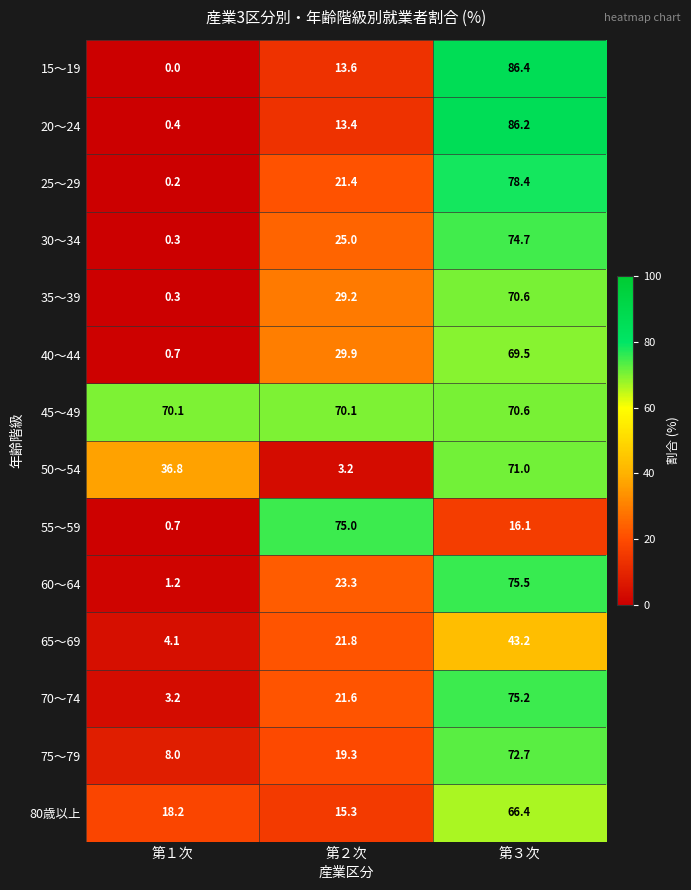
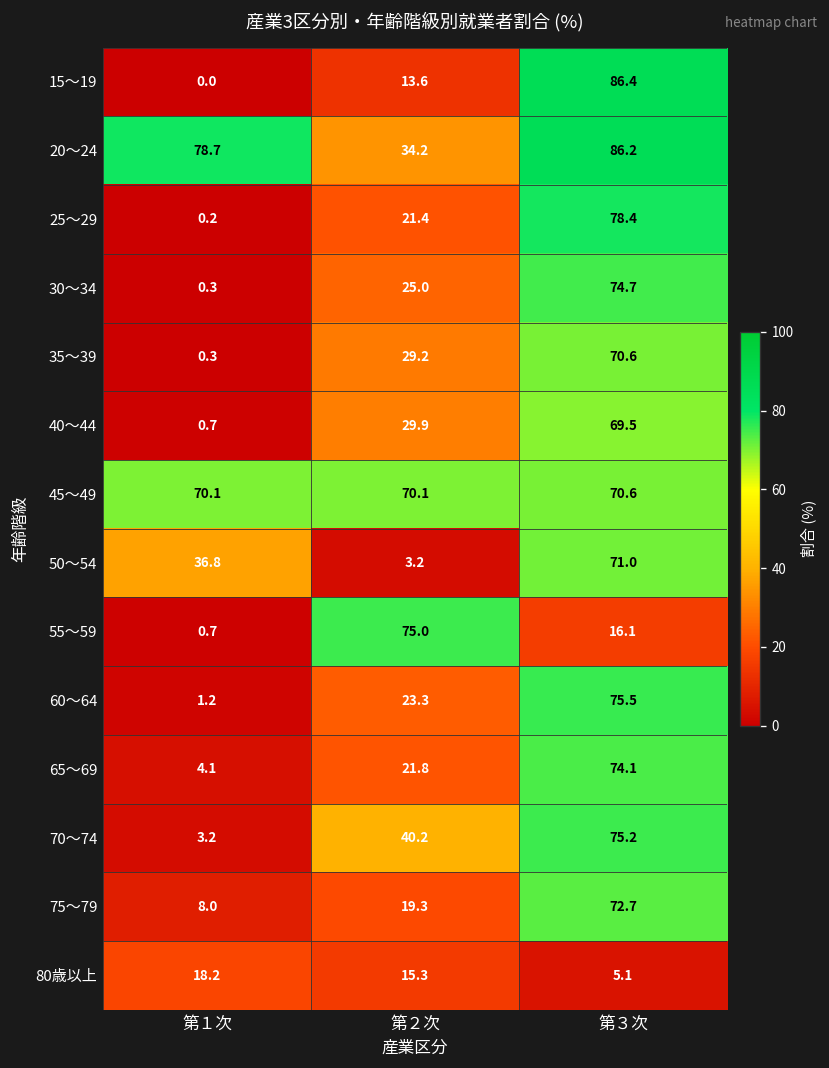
20～24, 第１次: 0.4 -> 78.7
20～24, 第２次: 13.4 -> 34.2
65～69, 第３次: 43.2 -> 74.1
70～74, 第２次: 21.6 -> 40.2
80歳以上, 第３次: 66.4 -> 5.1
